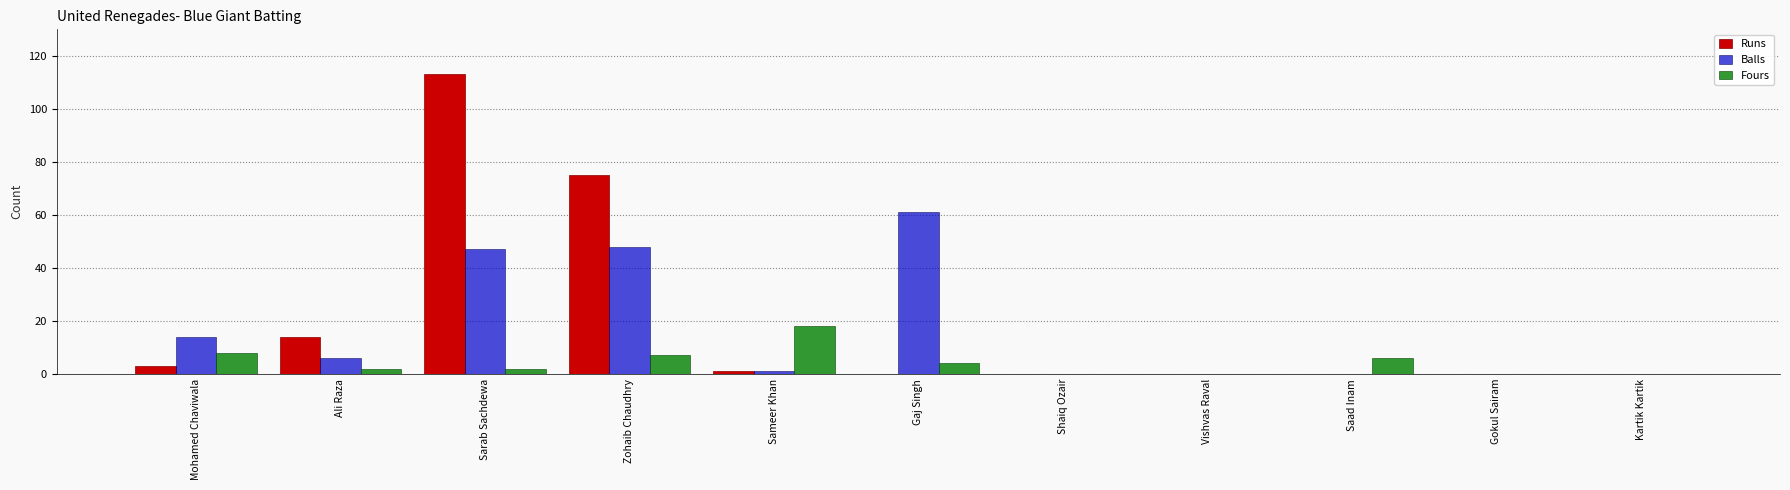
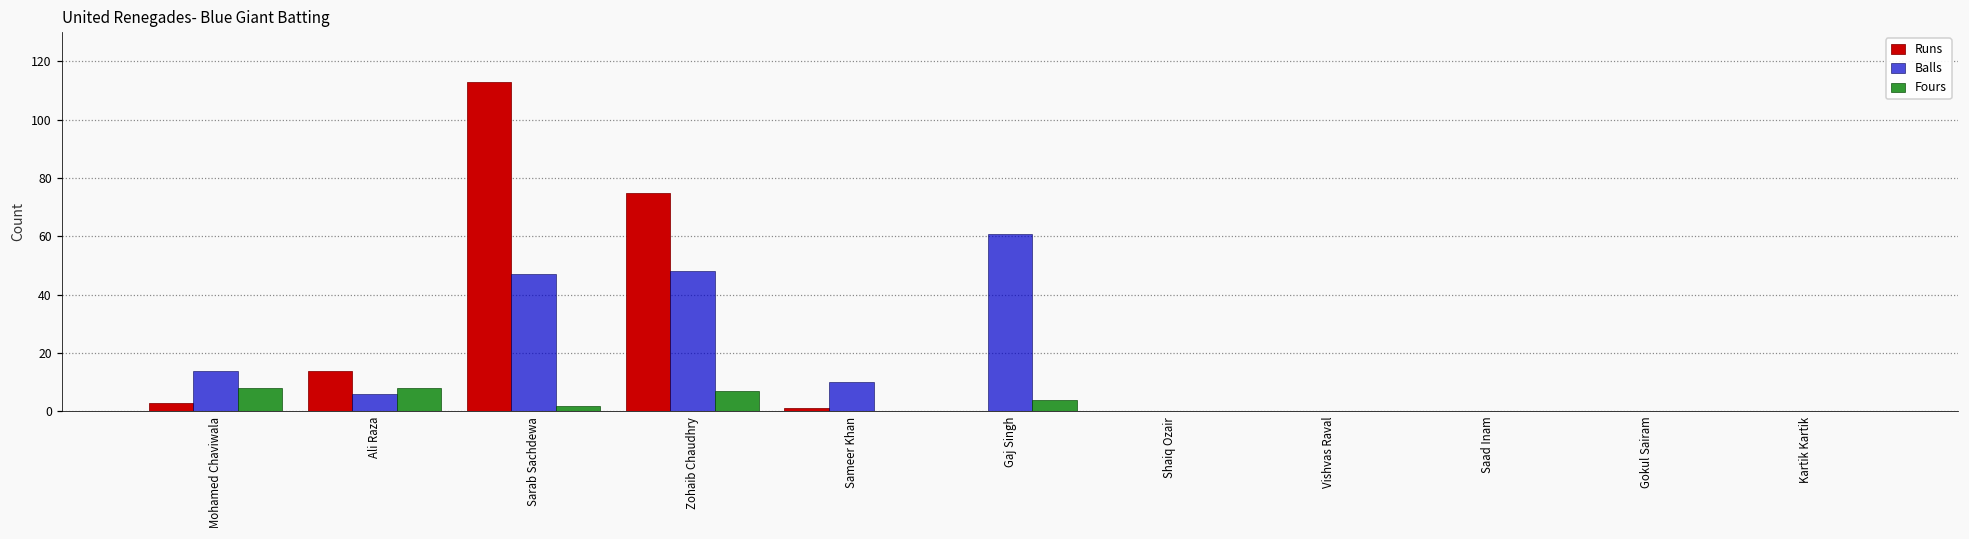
Fours, Ali Raza: 2 -> 8
Balls, Sameer Khan: 1 -> 10
Fours, Sameer Khan: 18 -> 0
Fours, Saad Inam: 6 -> 0
